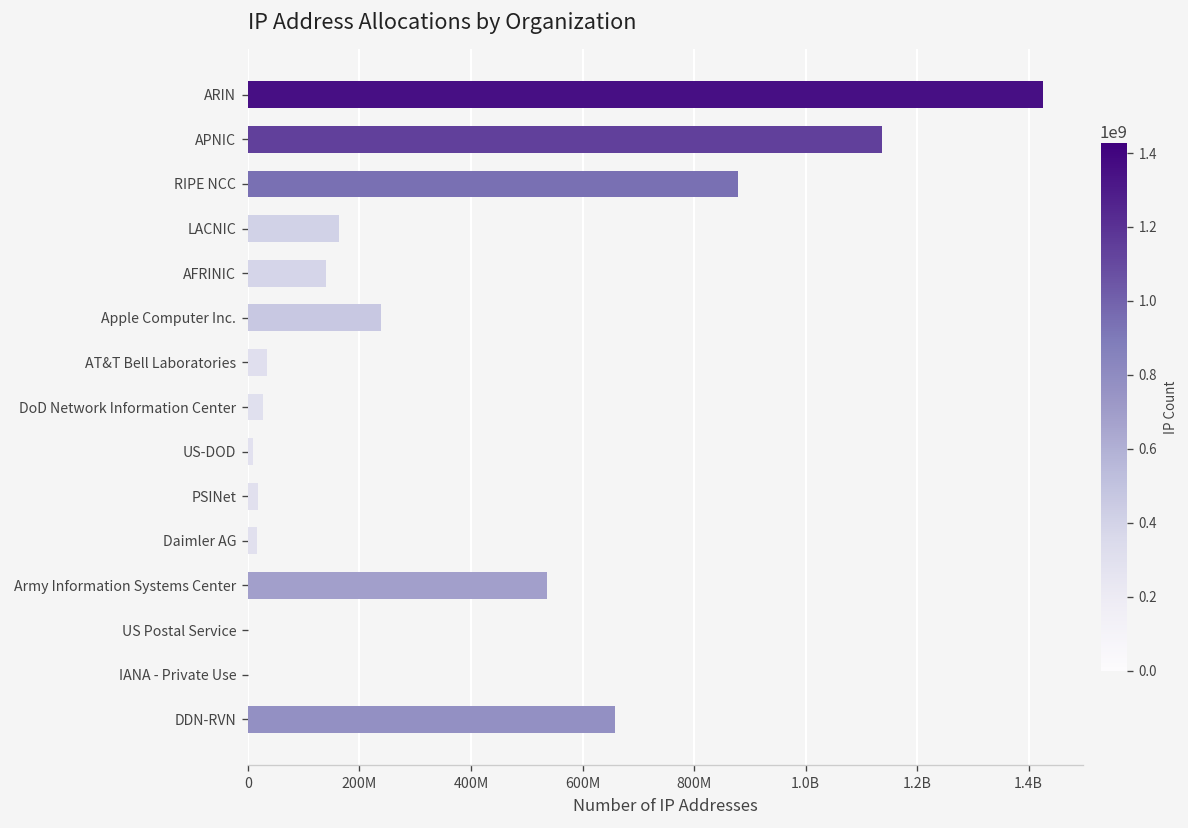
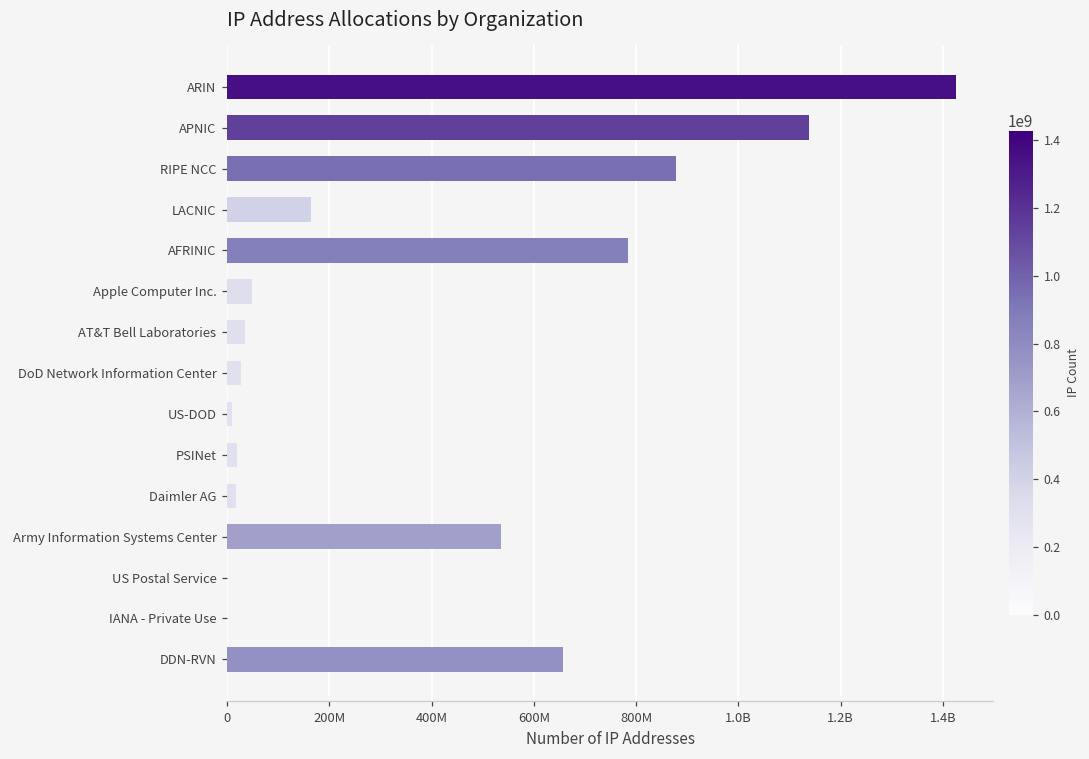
AFRINIC: 140000000 -> 780000000
Apple Computer Inc.: 240000000 -> 50000000
